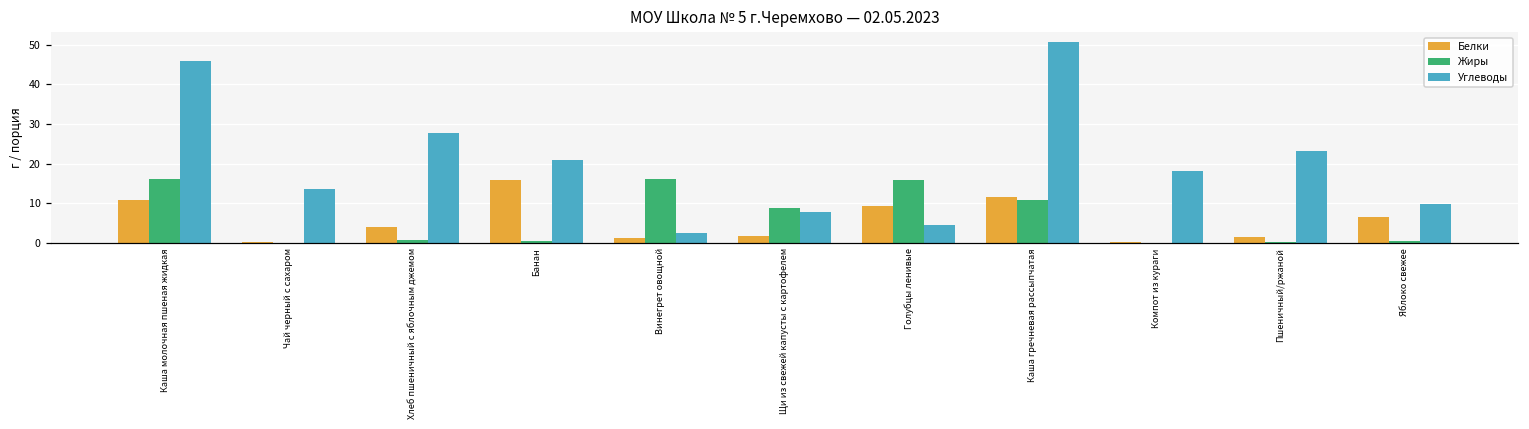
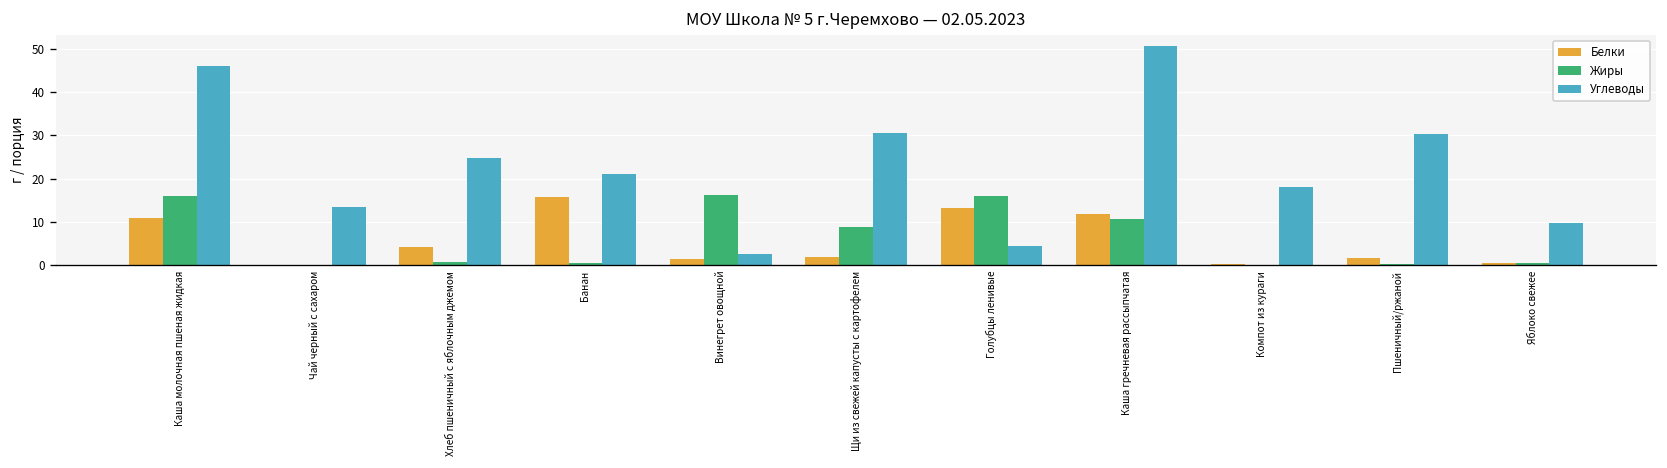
Углеводы, Хлеб пшеничный с яблочным джемом: 28 -> 25
Углеводы, Щи из свежей капусты с картофелем: 8 -> 30
Белки, Голубцы ленивые: 9 -> 13
Углеводы, Пшеничный/ржаной: 23 -> 30
Белки, Яблоко свежее: 7 -> 0
